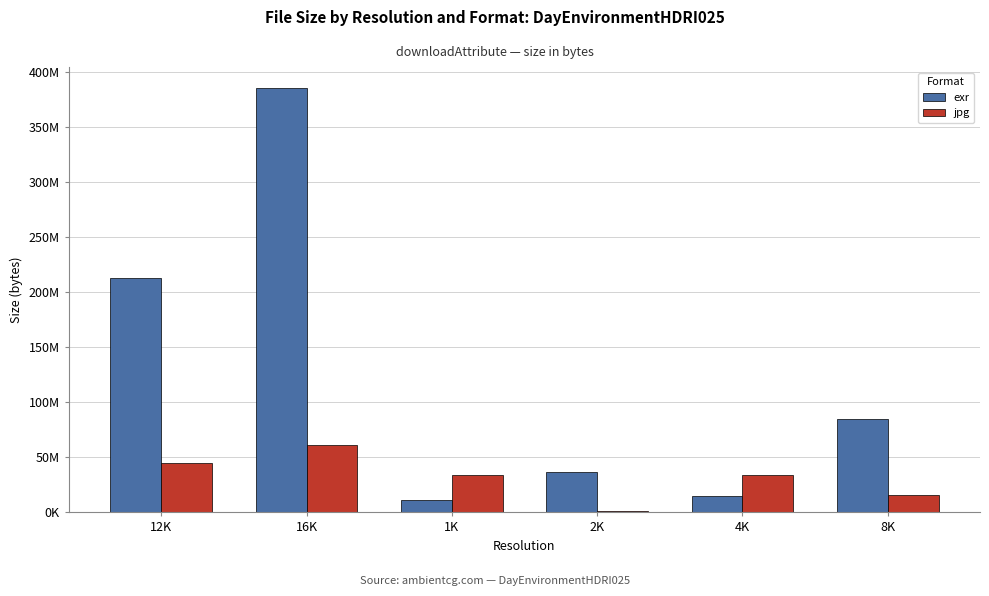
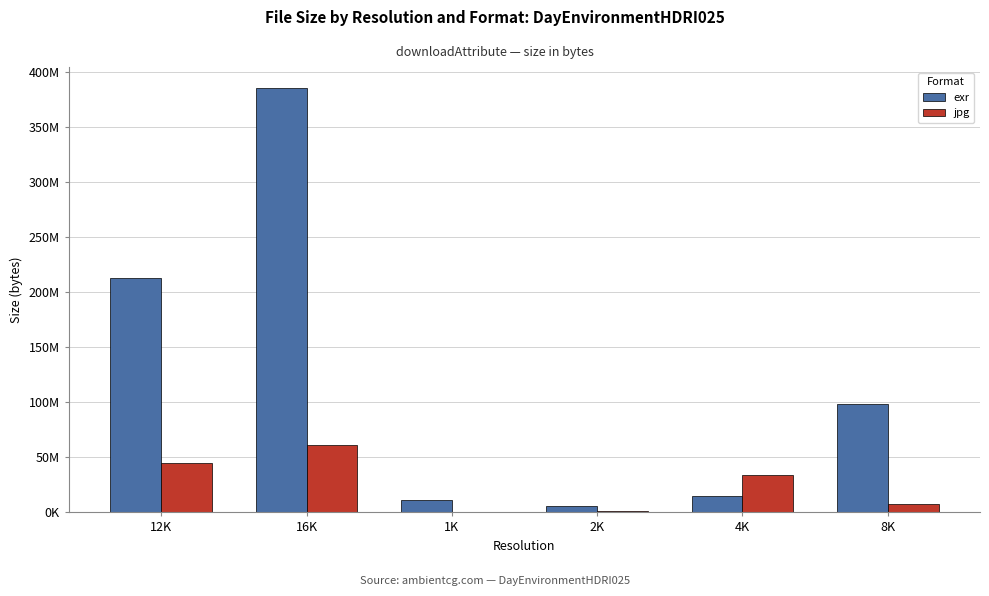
jpg, 1K: 34000000 -> 0
exr, 2K: 37000000 -> 6000000
exr, 8K: 84000000 -> 98000000
jpg, 8K: 15000000 -> 7000000
